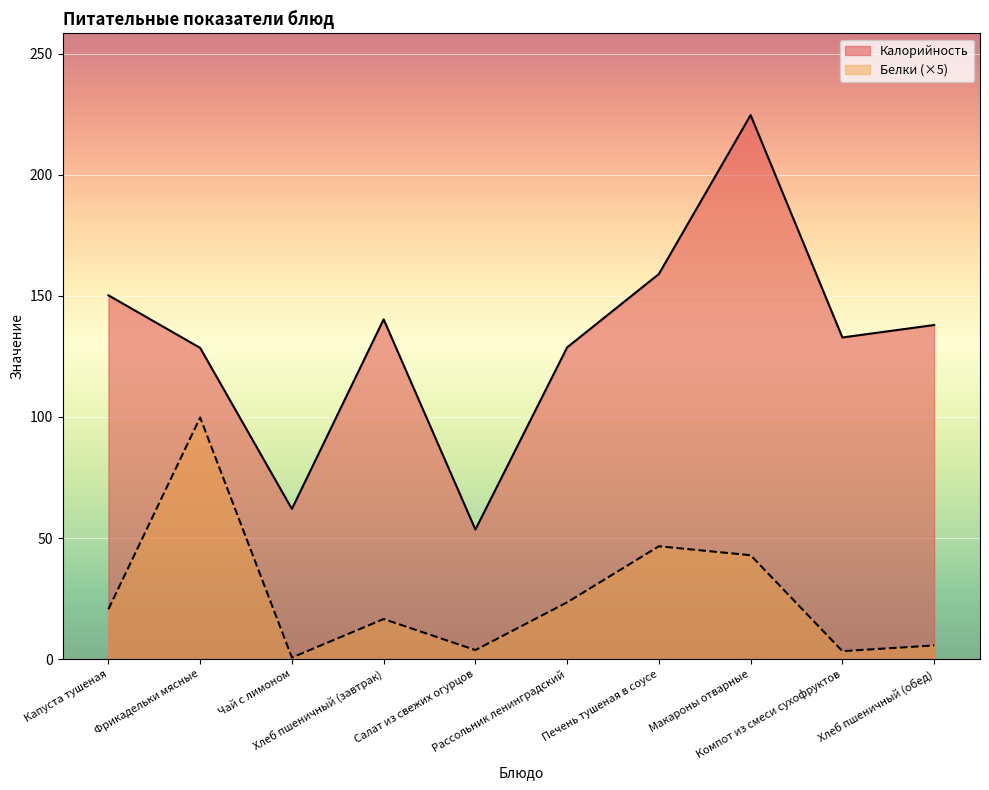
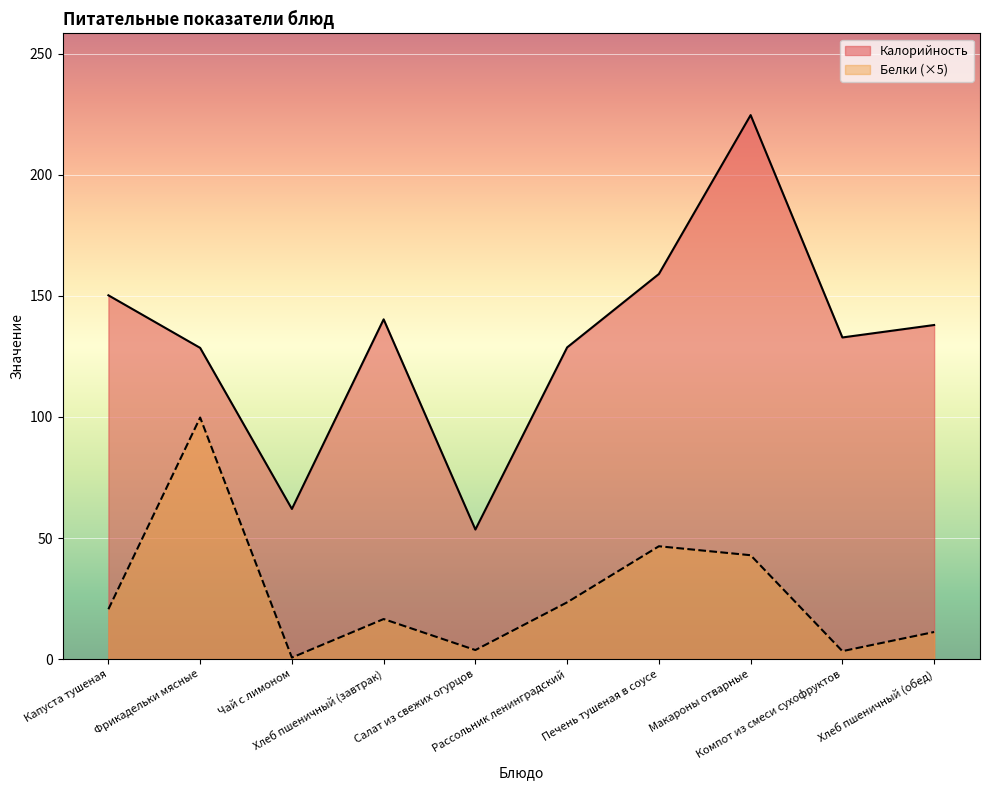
Белки (×5), Хлеб пшеничный (обед): 6 -> 11
